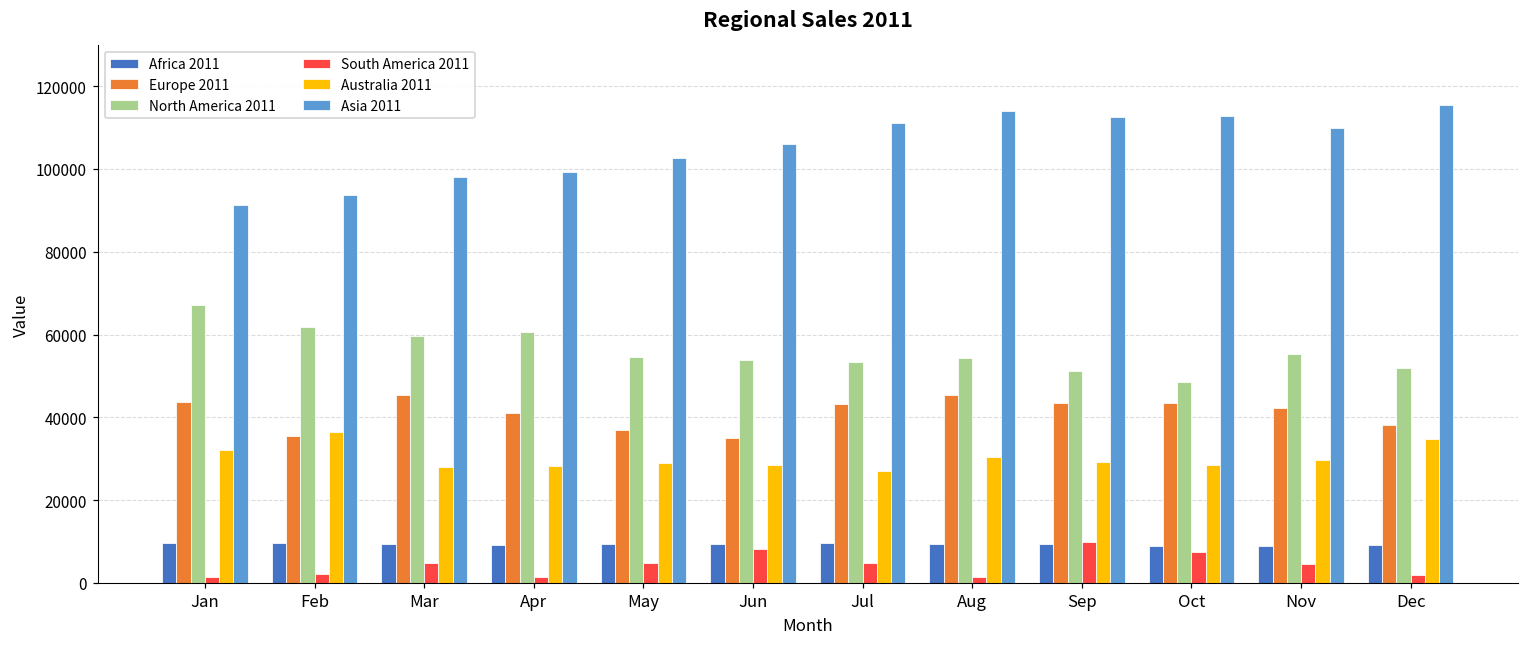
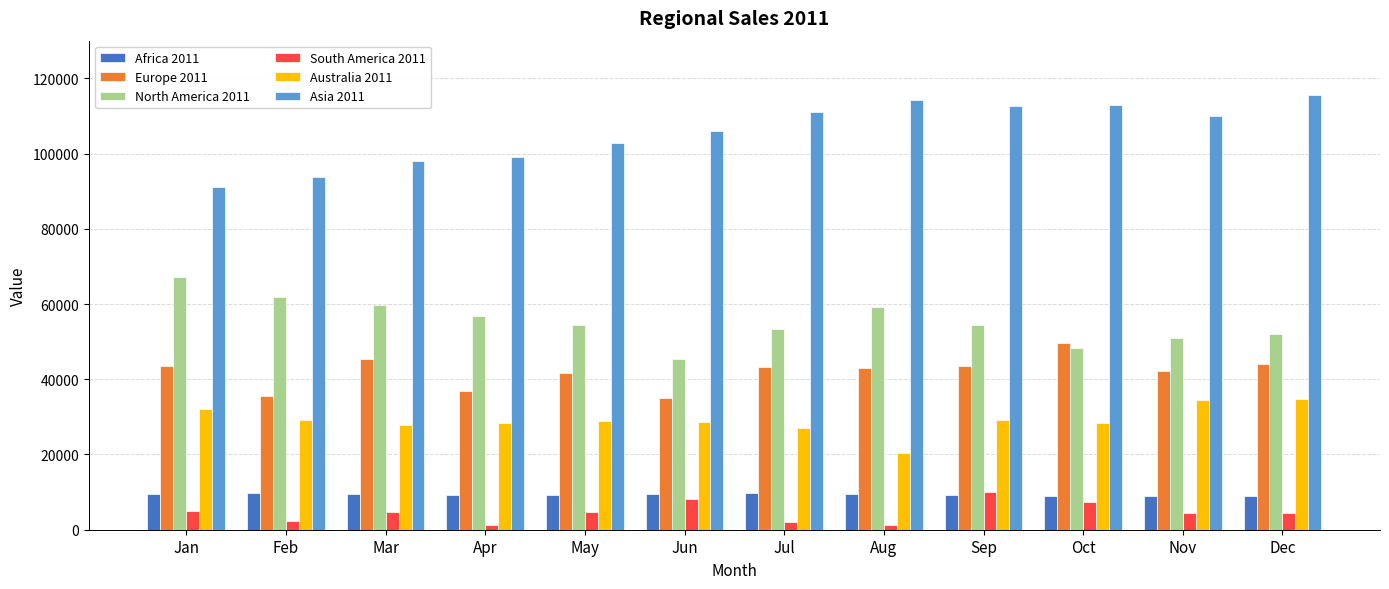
South America 2011, Jan: 1000 -> 5000
Australia 2011, Feb: 36000 -> 29000
Europe 2011, Apr: 41000 -> 37000
North America 2011, Apr: 61000 -> 57000
Europe 2011, May: 37000 -> 42000
North America 2011, Jun: 54000 -> 45000
South America 2011, Jul: 5000 -> 2000
Europe 2011, Aug: 45000 -> 43000
North America 2011, Aug: 54000 -> 59000
Australia 2011, Aug: 30000 -> 20000
North America 2011, Sep: 51000 -> 54000
Europe 2011, Oct: 43000 -> 50000
North America 2011, Nov: 55000 -> 51000
Australia 2011, Nov: 30000 -> 34000
Europe 2011, Dec: 38000 -> 44000
South America 2011, Dec: 2000 -> 4000
